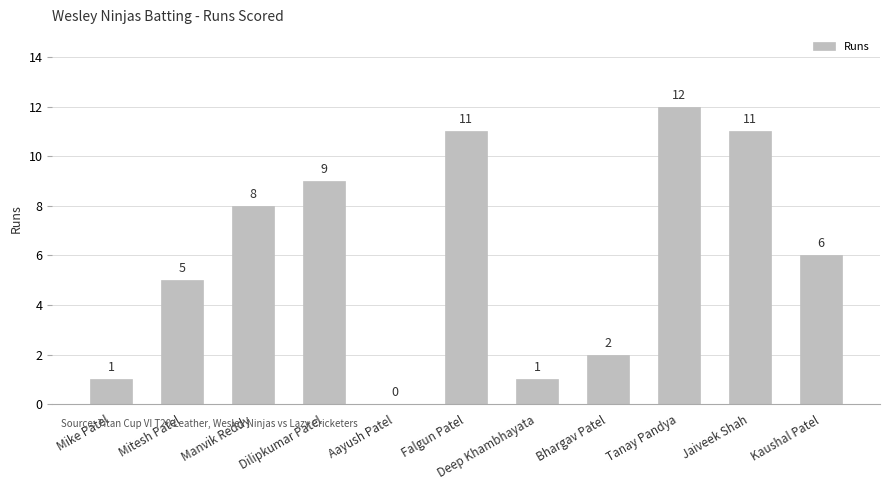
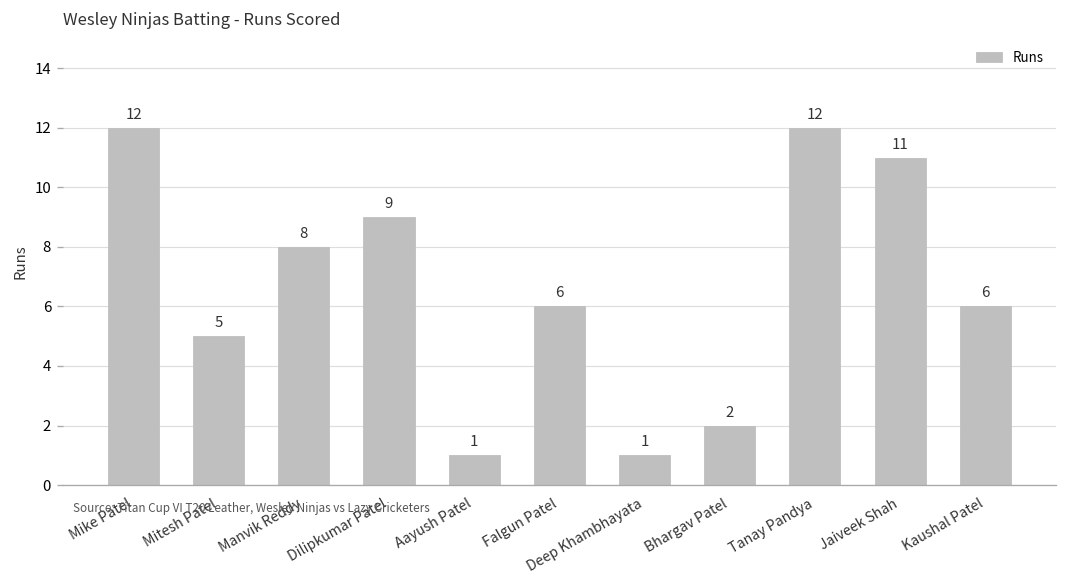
Mike Patel: 1 -> 12
Aayush Patel: 0 -> 1
Falgun Patel: 11 -> 6
